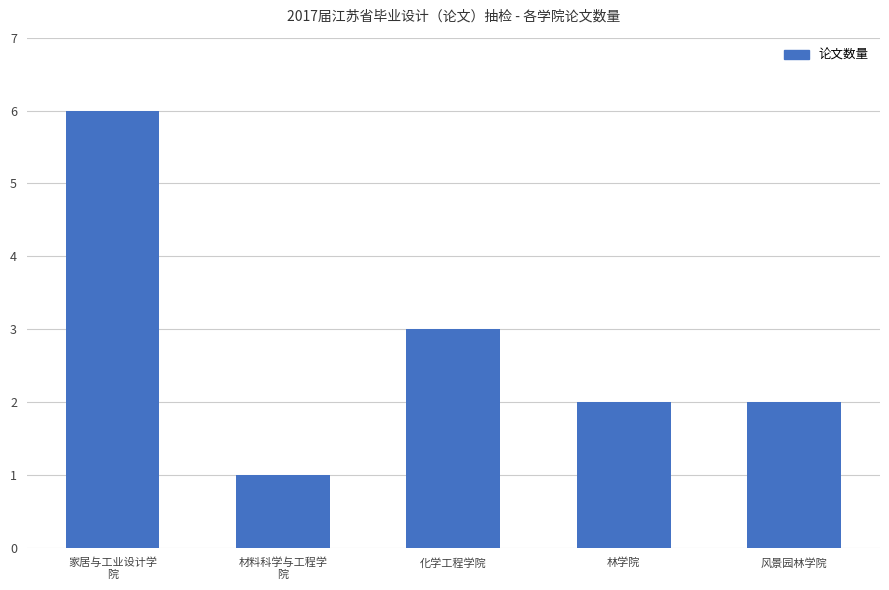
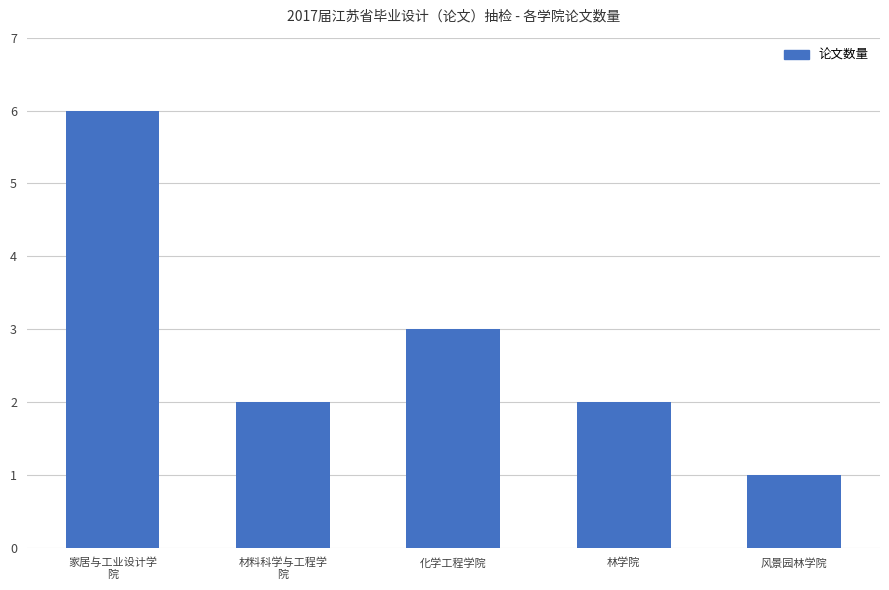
材料科学与工程学 院: 1 -> 2
风景园林学院: 2 -> 1
